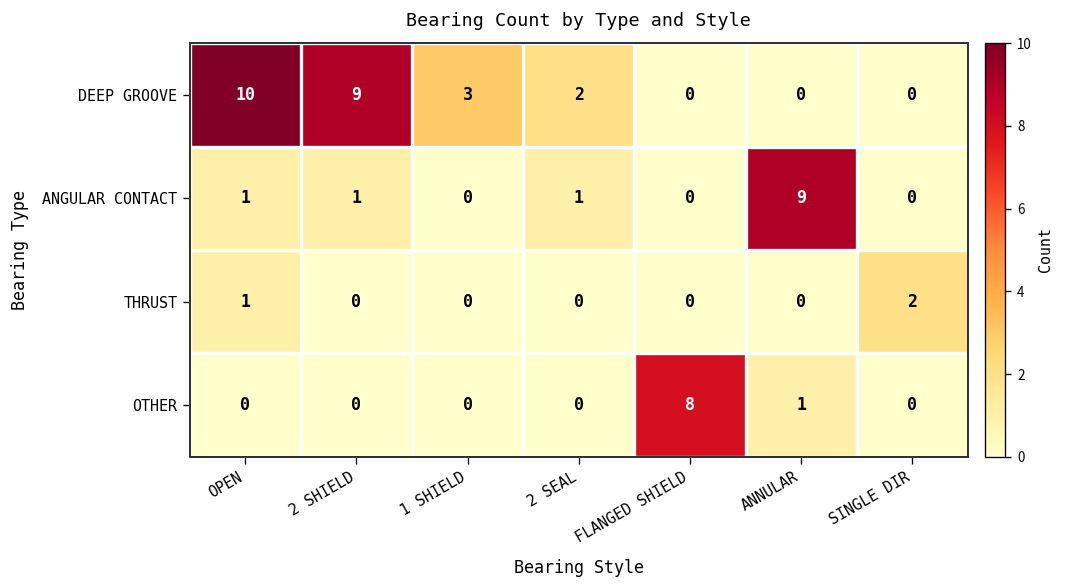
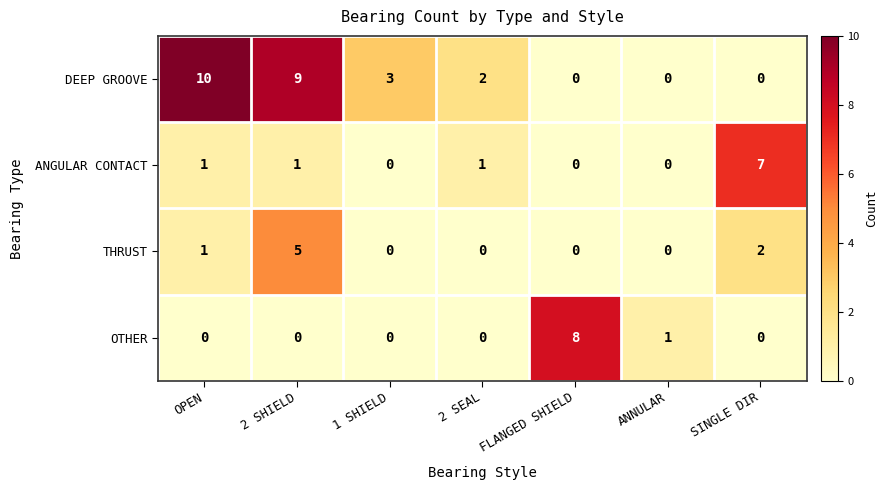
ANGULAR CONTACT, ANNULAR: 9 -> 0
ANGULAR CONTACT, SINGLE DIR: 0 -> 7
THRUST, 2 SHIELD: 0 -> 5
